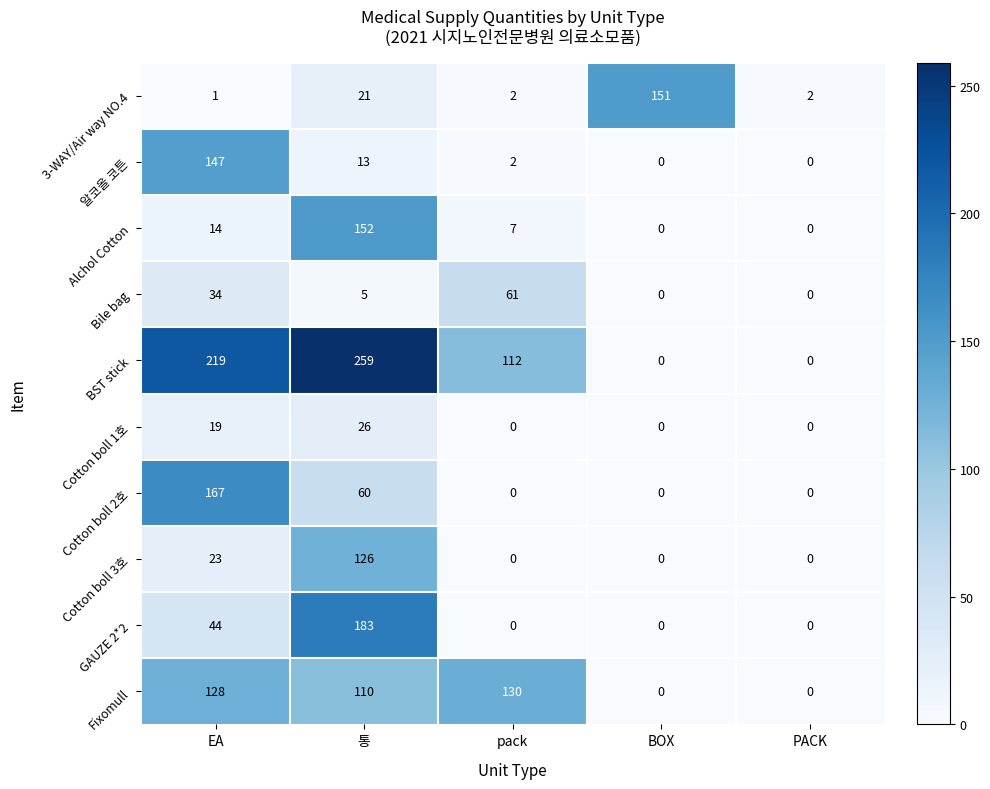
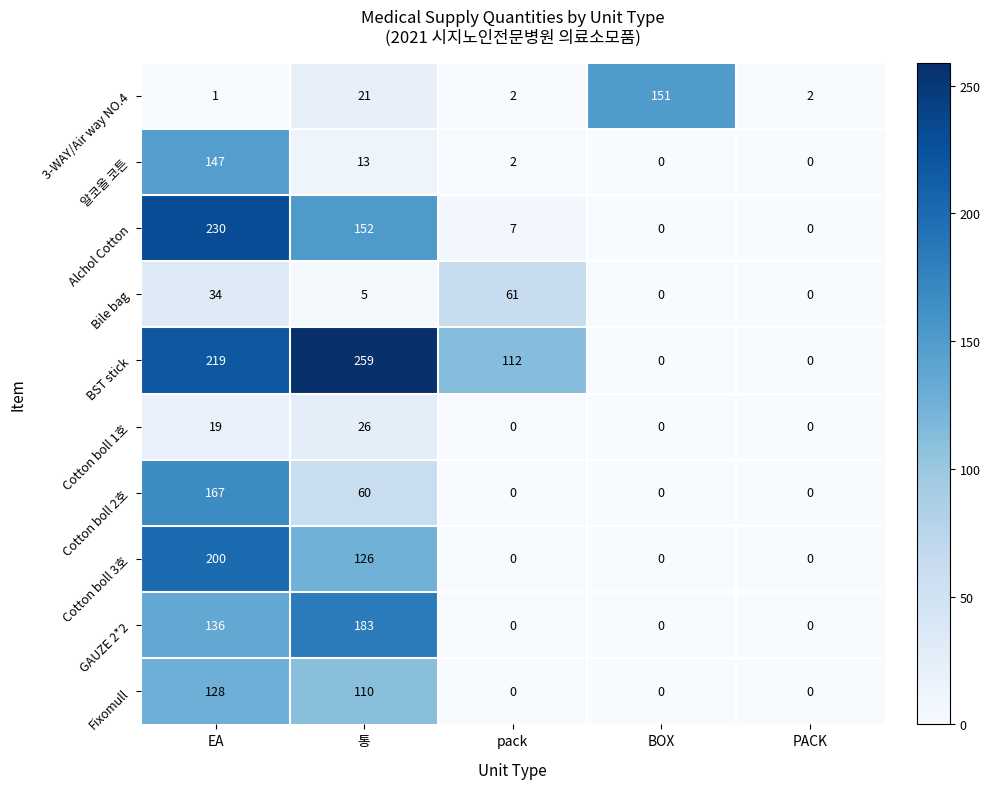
Alchol Cotton, EA: 14 -> 230
Cotton boll 3호, EA: 23 -> 200
GAUZE 2*2, EA: 44 -> 136
Fixomull, pack: 130 -> 0
